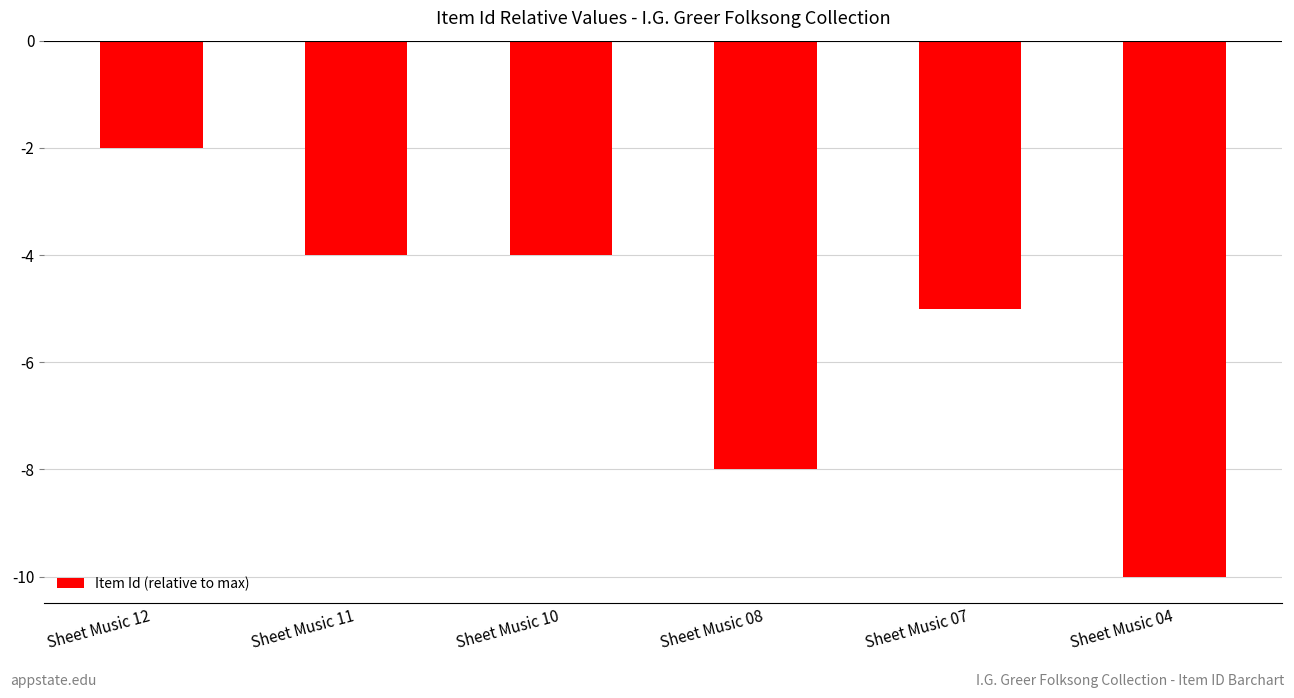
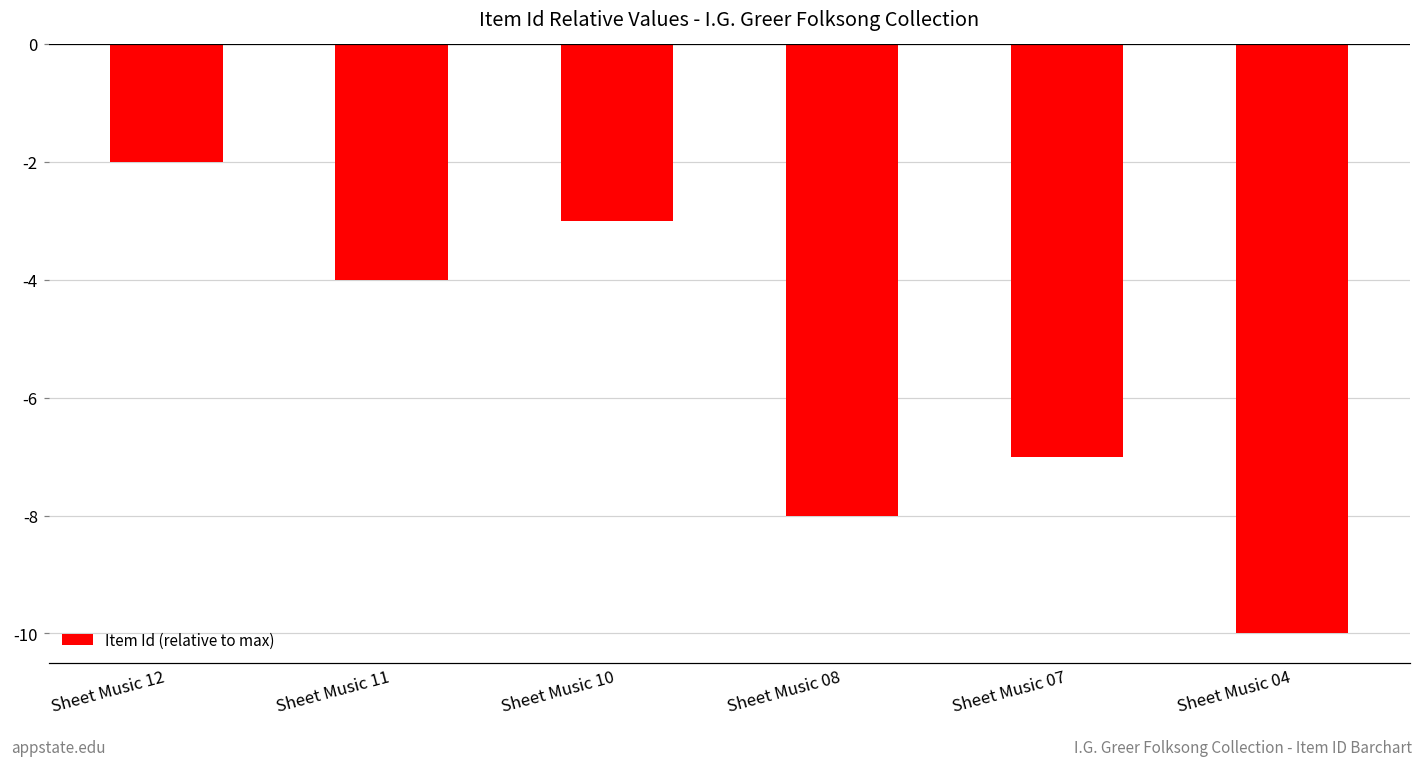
Sheet Music 10: -4.0 -> -3.0
Sheet Music 07: -5.0 -> -7.0
